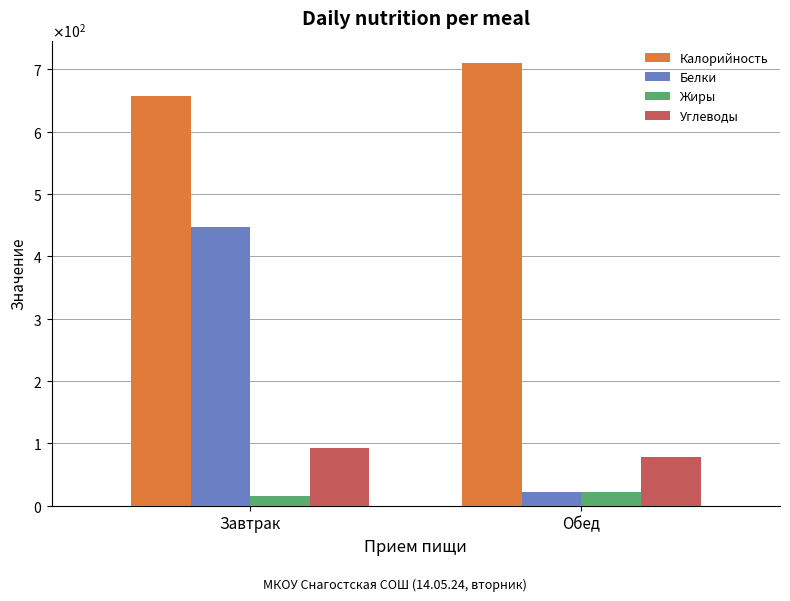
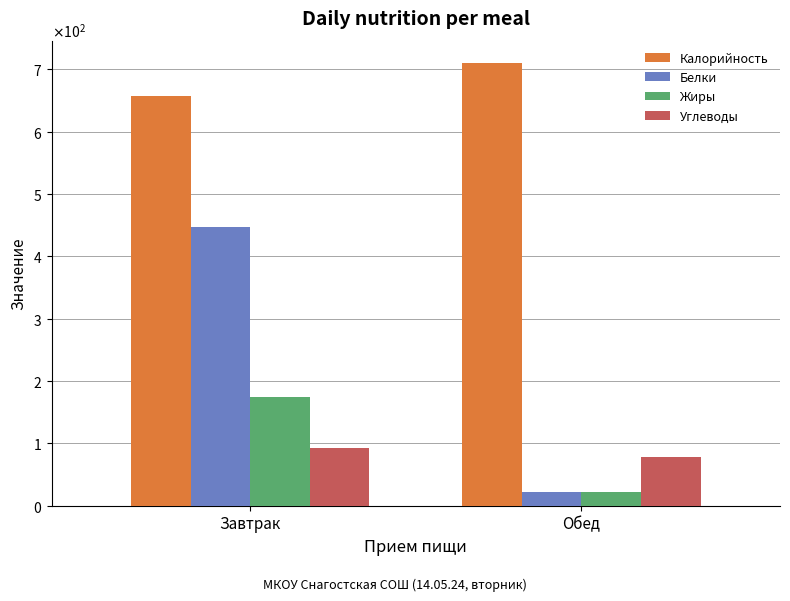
Жиры, Завтрак: 20 -> 170
